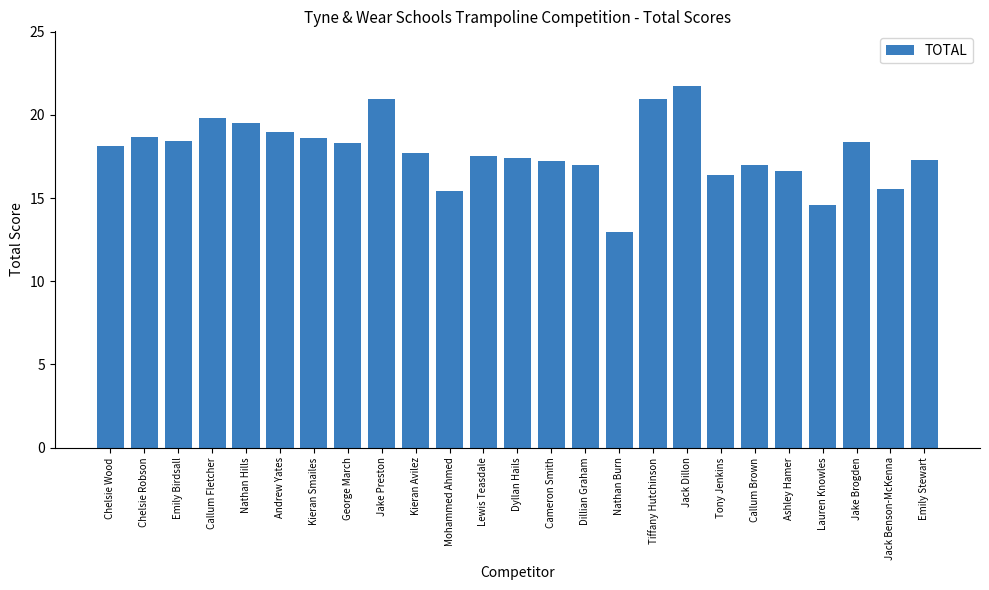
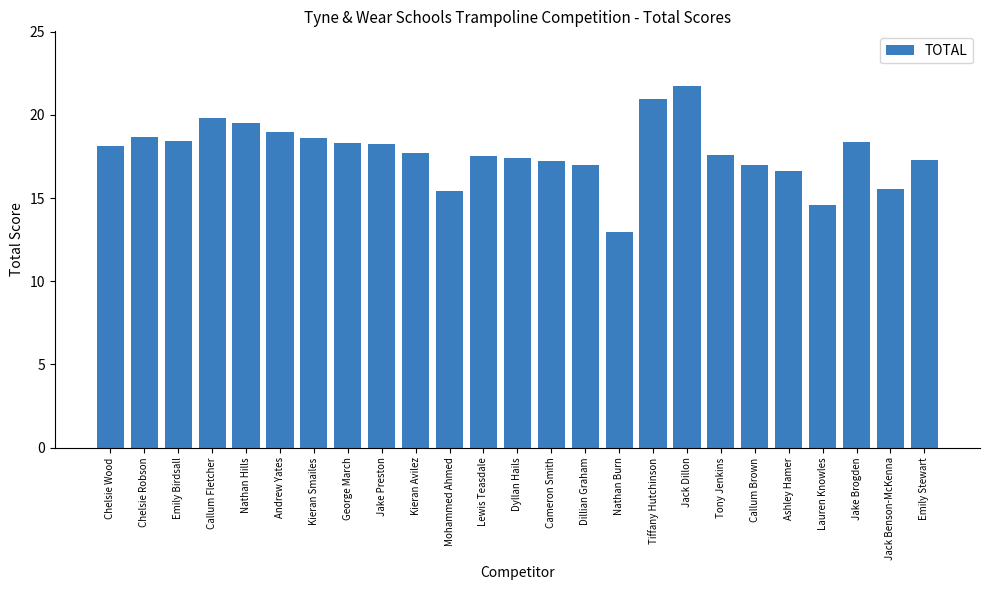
Jake Preston: 20.9 -> 18.3
Tony Jenkins: 16.4 -> 17.6
